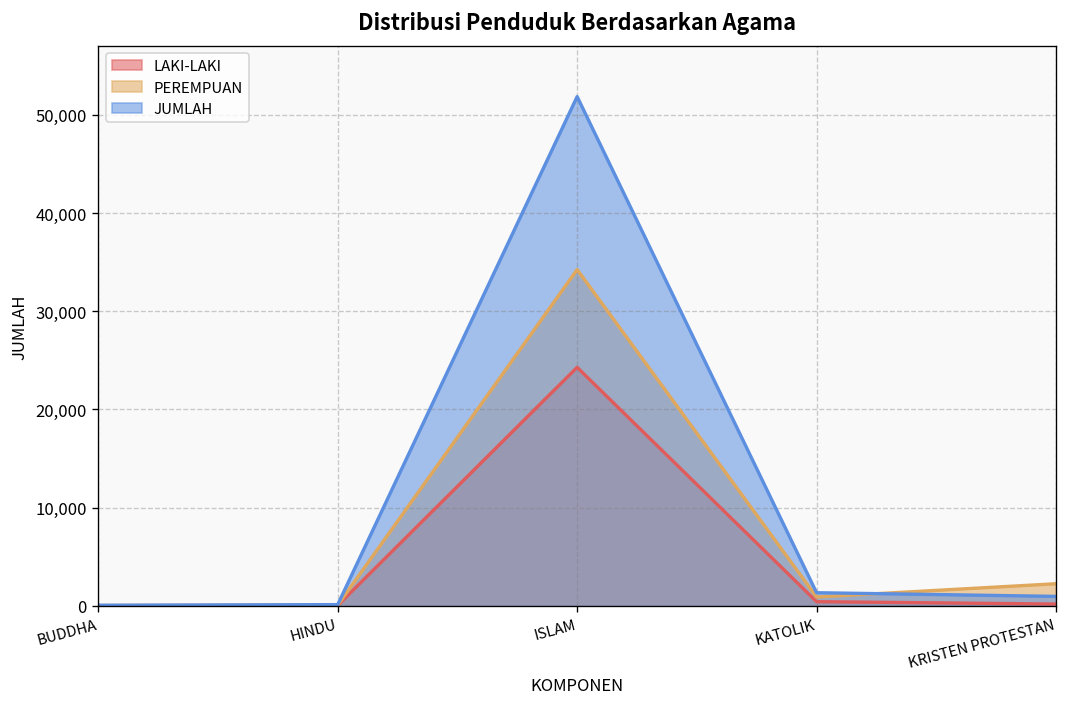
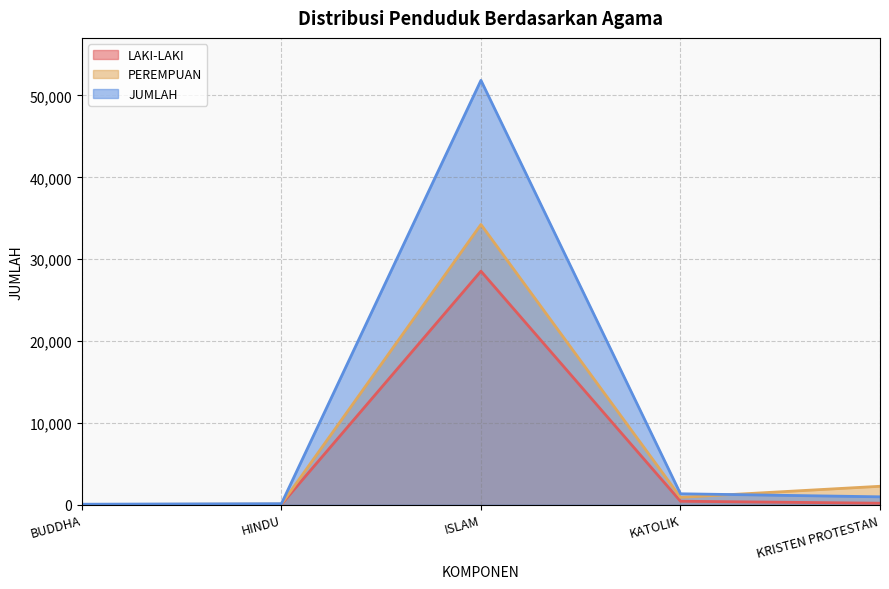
LAKI-LAKI, ISLAM: 24,000 -> 29,000
